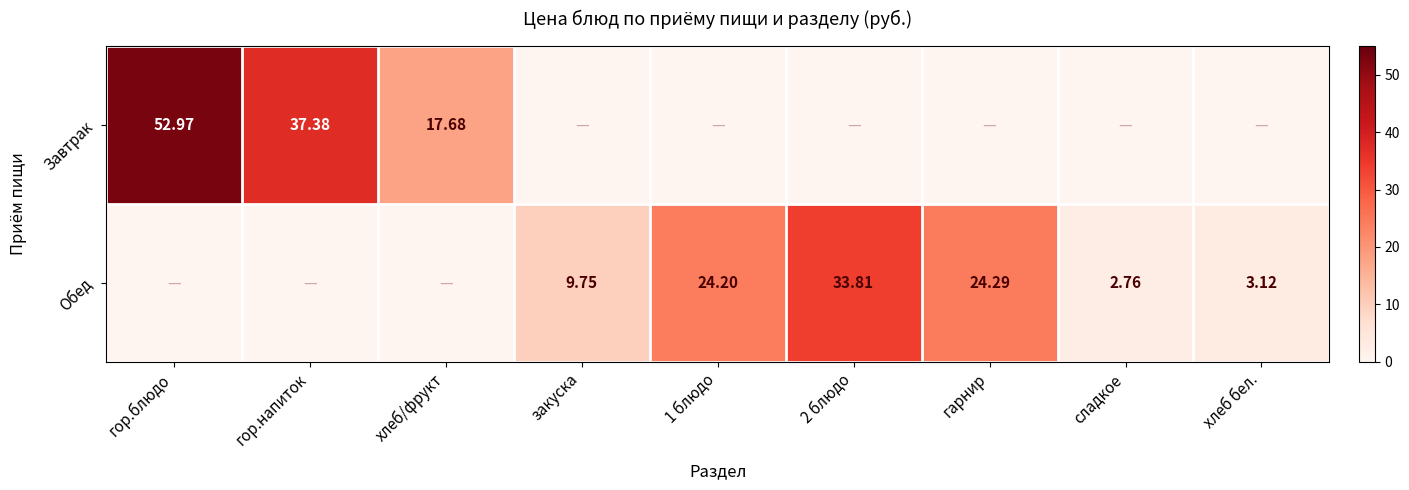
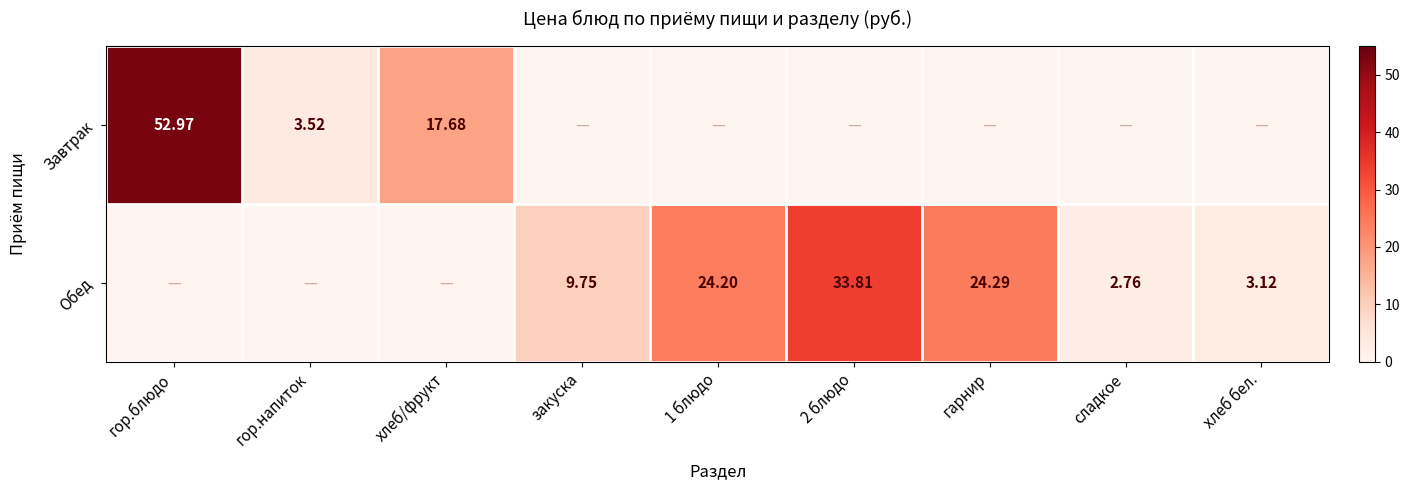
Завтрак, гор.напиток: 37.38 -> 3.52
